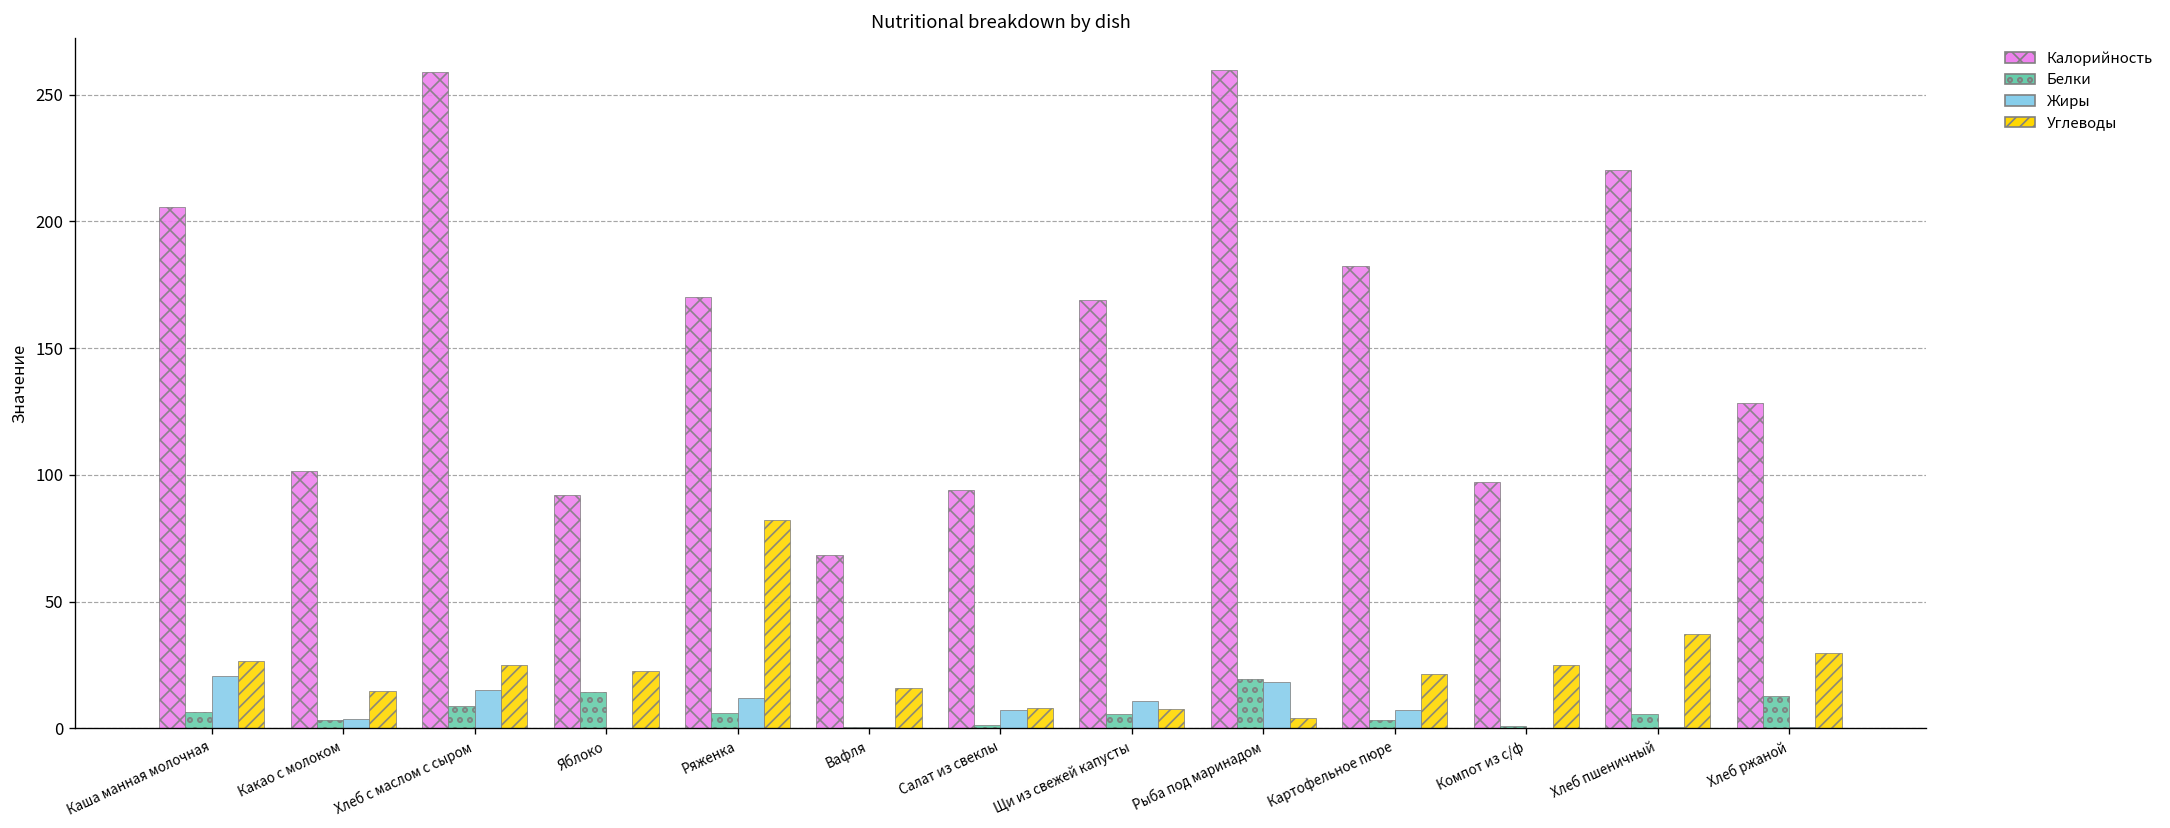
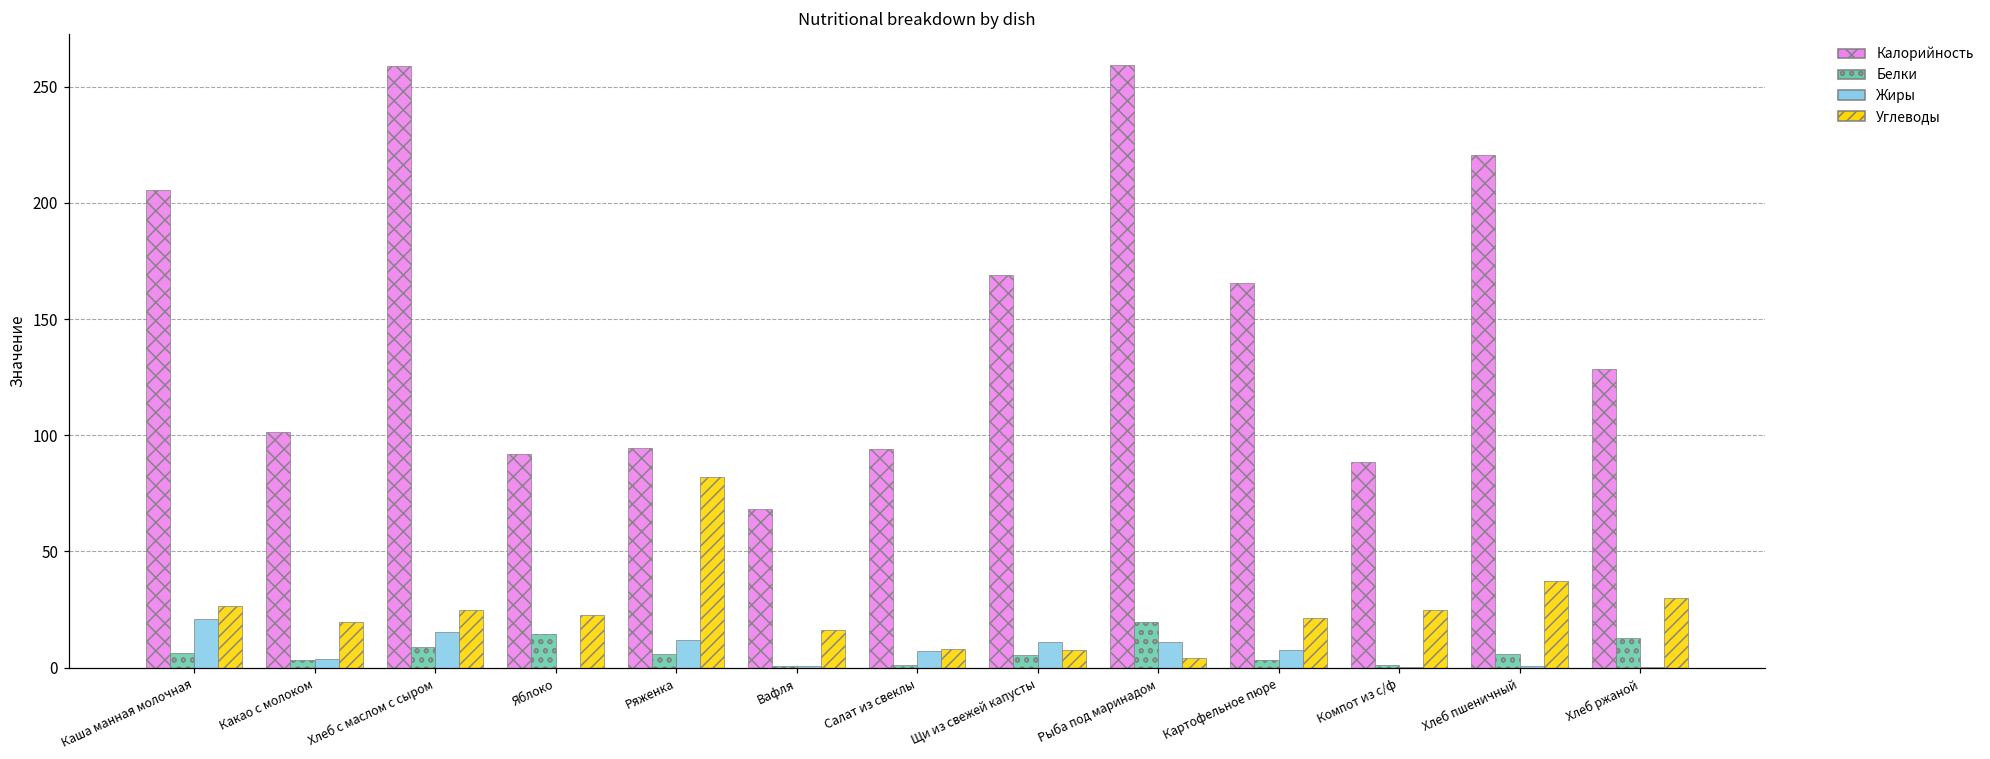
Углеводы, Какао с молоком: 15 -> 20
Калорийность, Ряженка: 170 -> 94
Жиры, Рыба под маринадом: 18 -> 11
Калорийность, Картофельное пюре: 182 -> 165
Калорийность, Компот из с/ф: 97 -> 88
